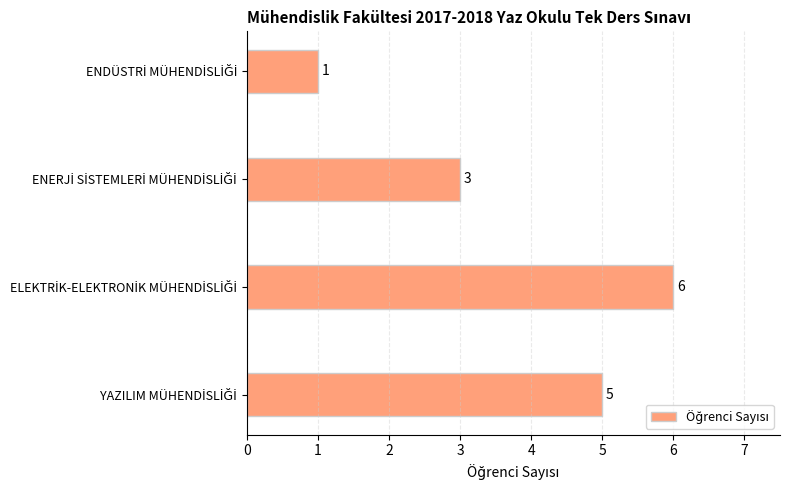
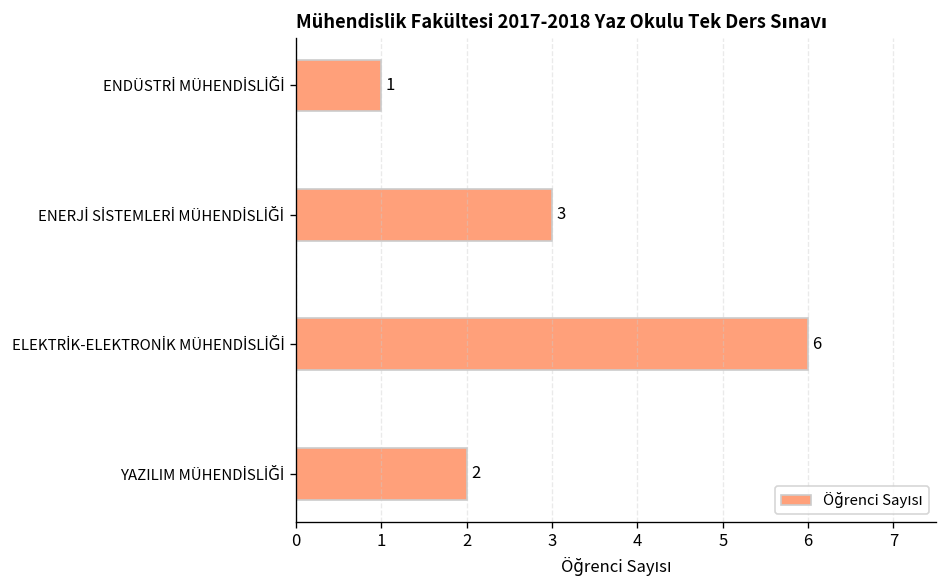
YAZILIM MÜHENDİSLİĞİ: 5 -> 2
